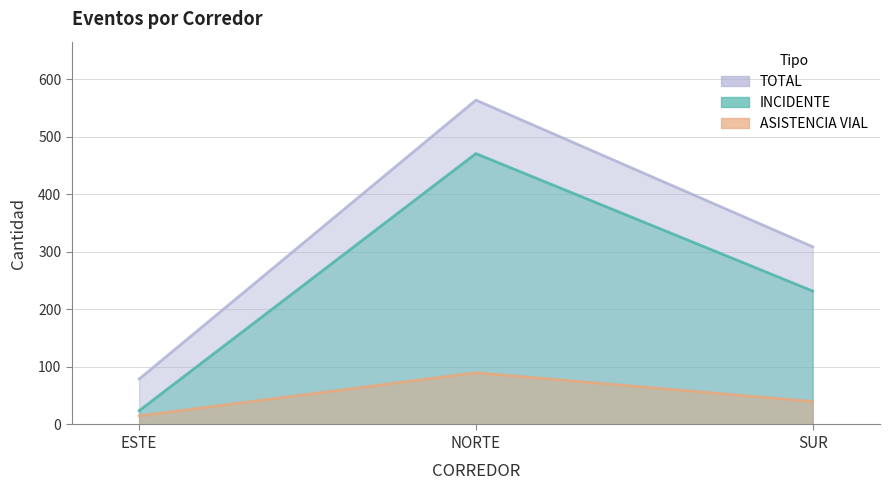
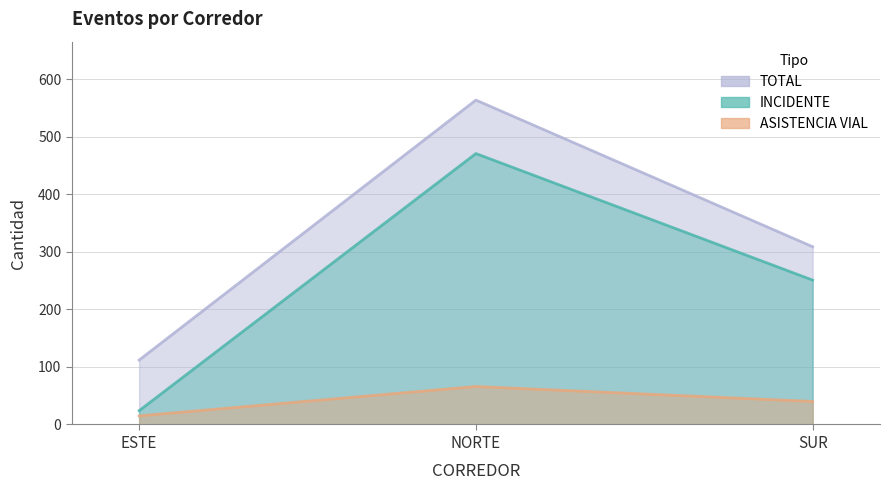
TOTAL, ESTE: 80 -> 110
ASISTENCIA VIAL, NORTE: 90 -> 70
INCIDENTE, SUR: 230 -> 250
